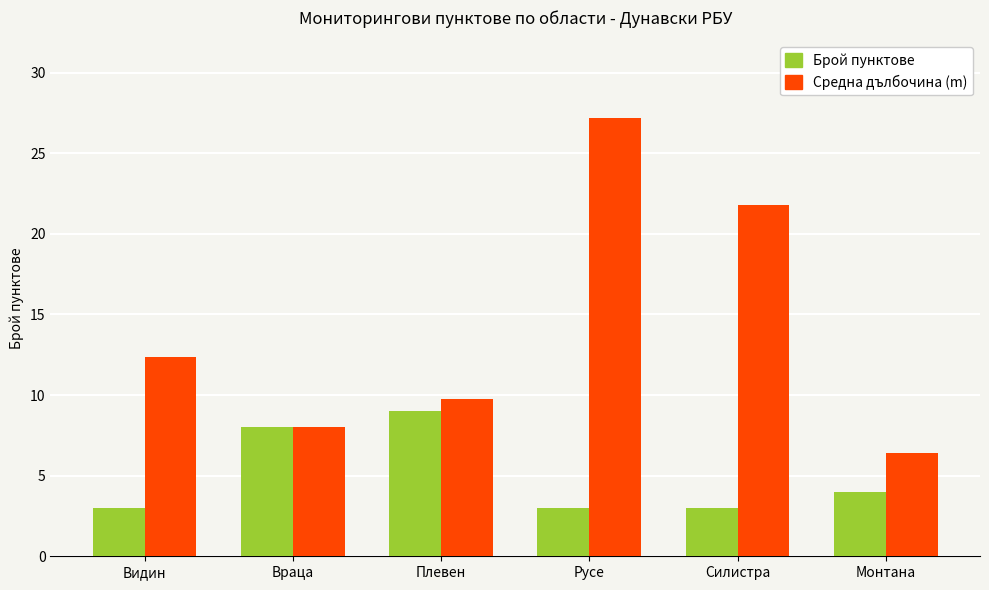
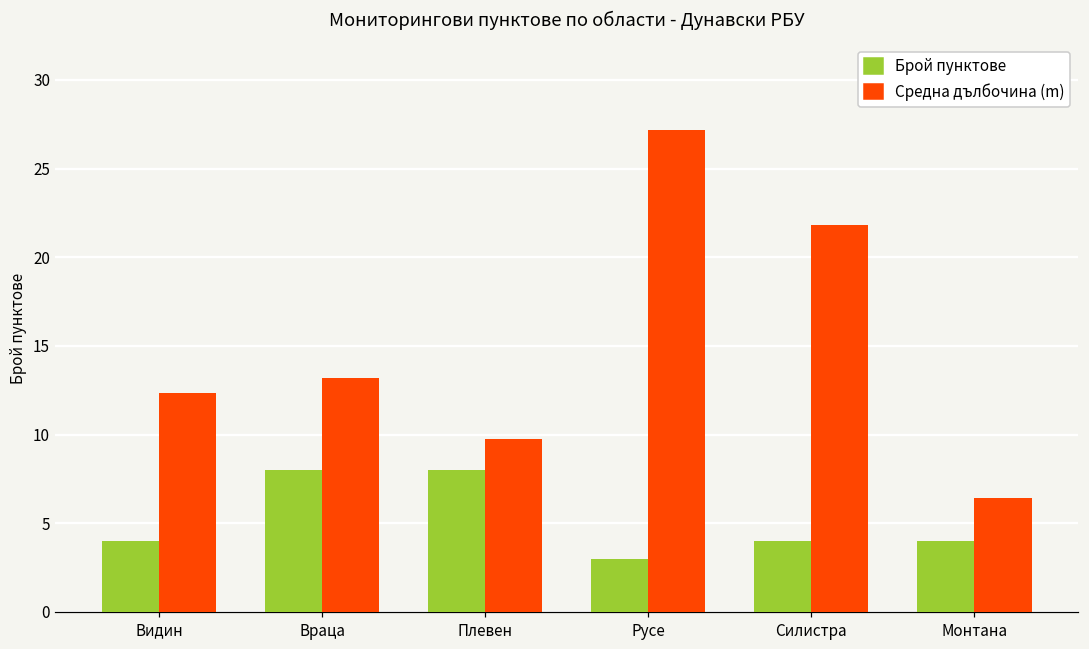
Брой пунктове, Видин: 3 -> 4
Средна дълбочина (m), Враца: 8.0 -> 13.2
Брой пунктове, Плевен: 9 -> 8
Брой пунктове, Силистра: 3 -> 4
